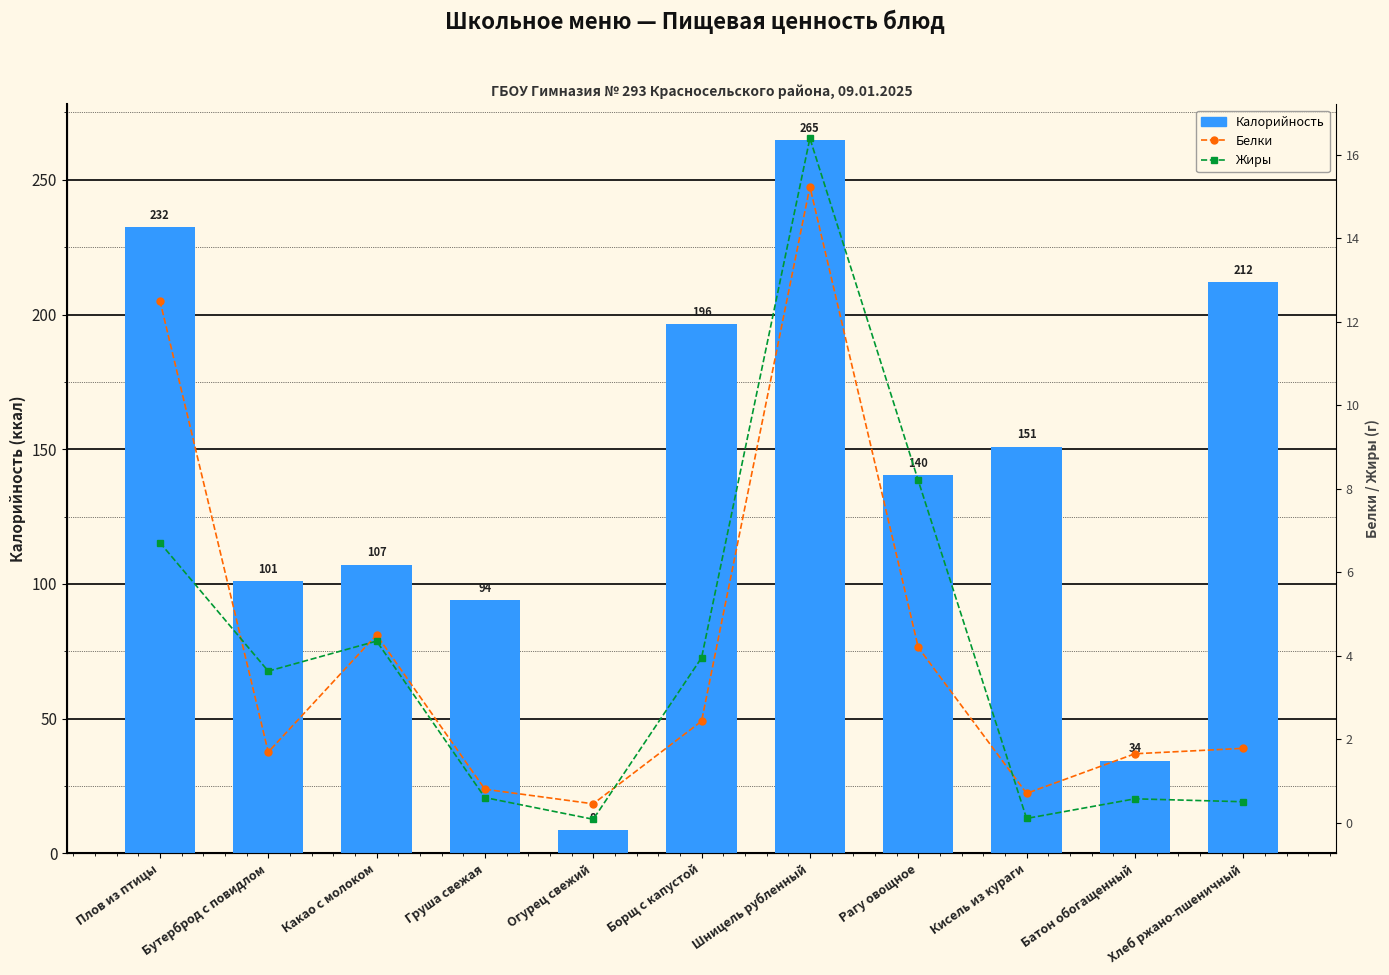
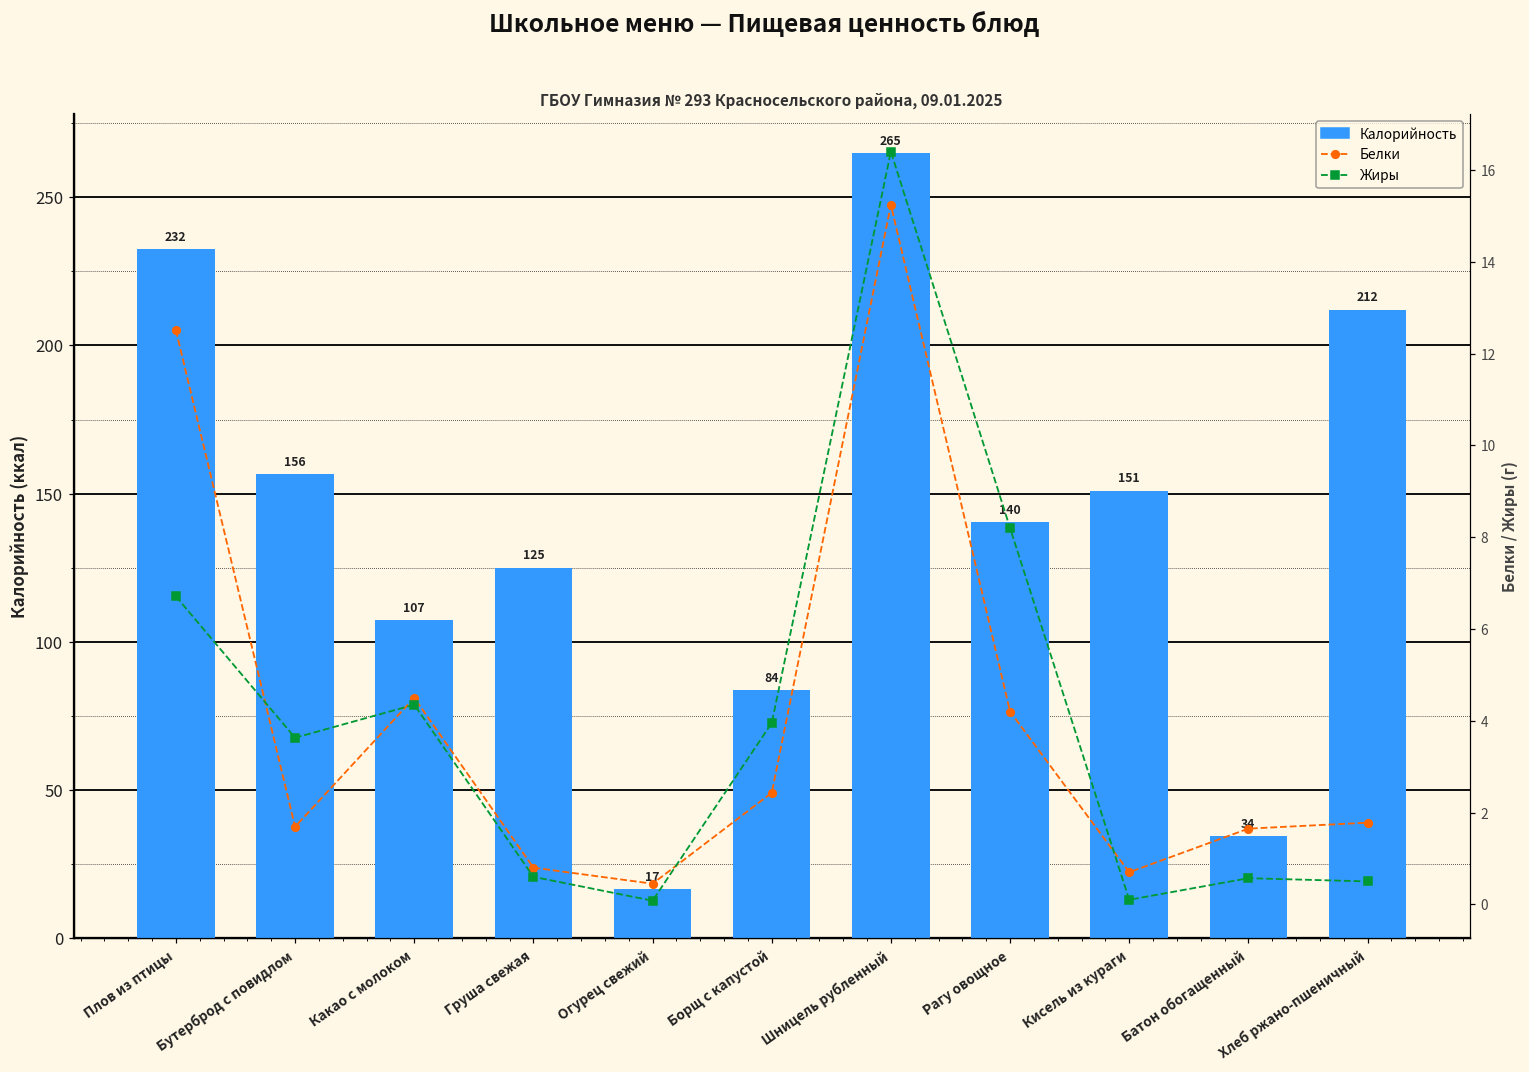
Калорийность, Бутерброд с повидлом: 101 -> 156
Калорийность, Груша свежая: 94 -> 125
Калорийность, Огурец свежий: 8 -> 17
Калорийность, Борщ с капустой: 196 -> 84
